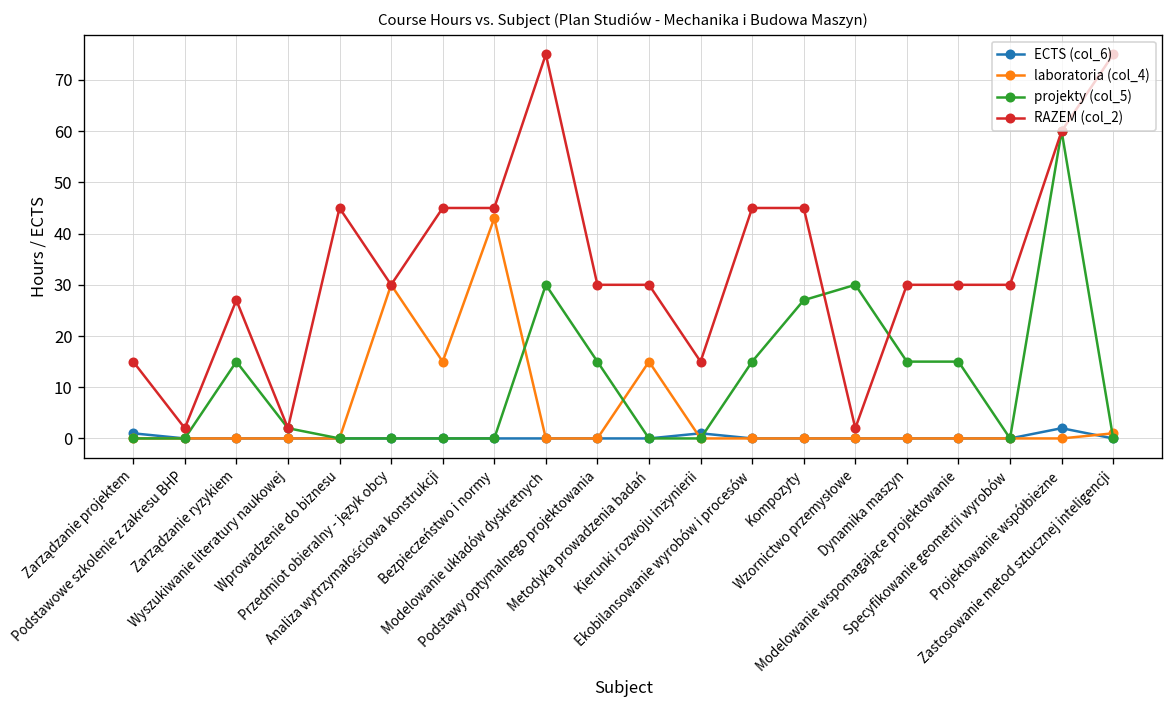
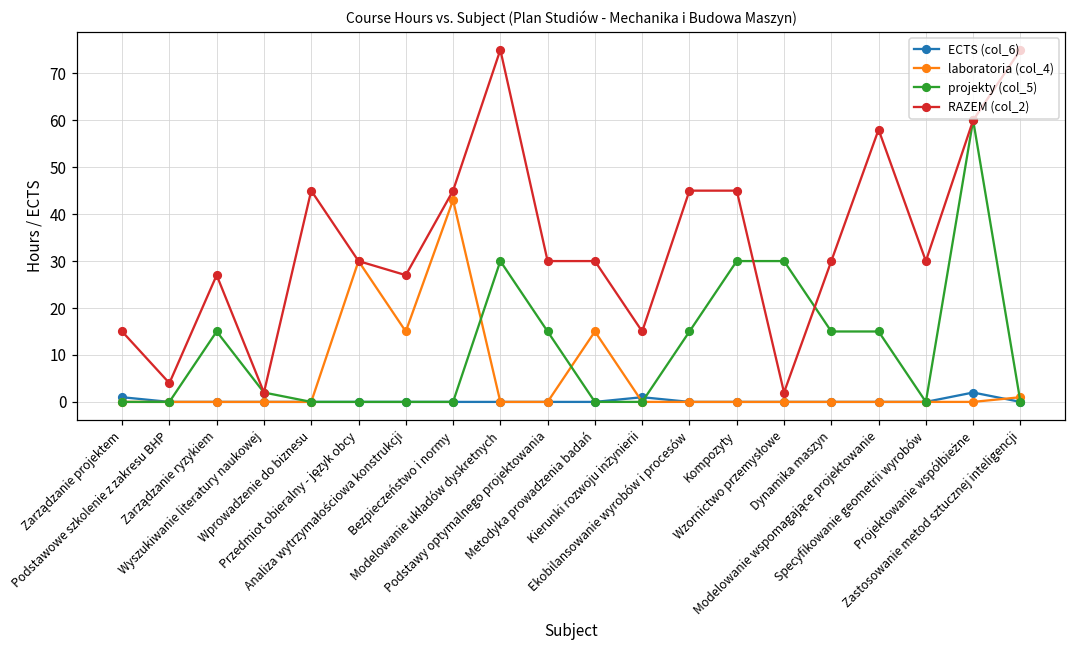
RAZEM (col_2), Podstawowe szkolenie z zakresu BHP: 2 -> 4
RAZEM (col_2), Analiza wytrzymałościowa konstrukcji: 45 -> 27
projekty (col_5), Kompozyty: 27 -> 30
RAZEM (col_2), Modelowanie wspomagające projektowanie: 30 -> 58
